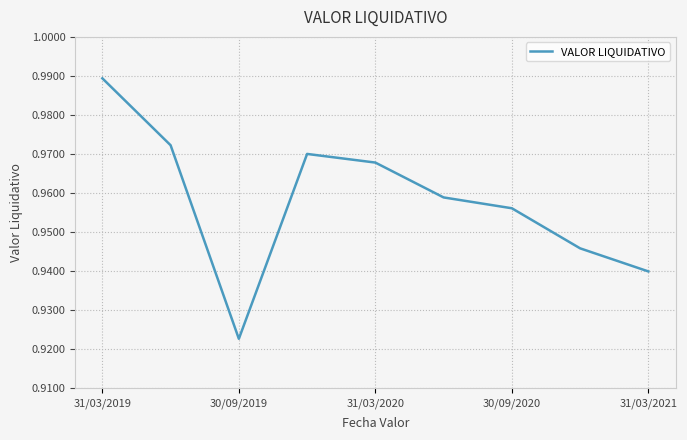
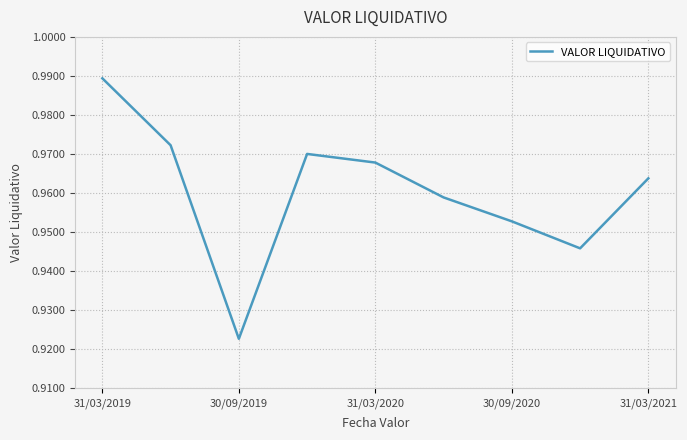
30/09/2020: 0.956 -> 0.953
31/03/2021: 0.940 -> 0.964
